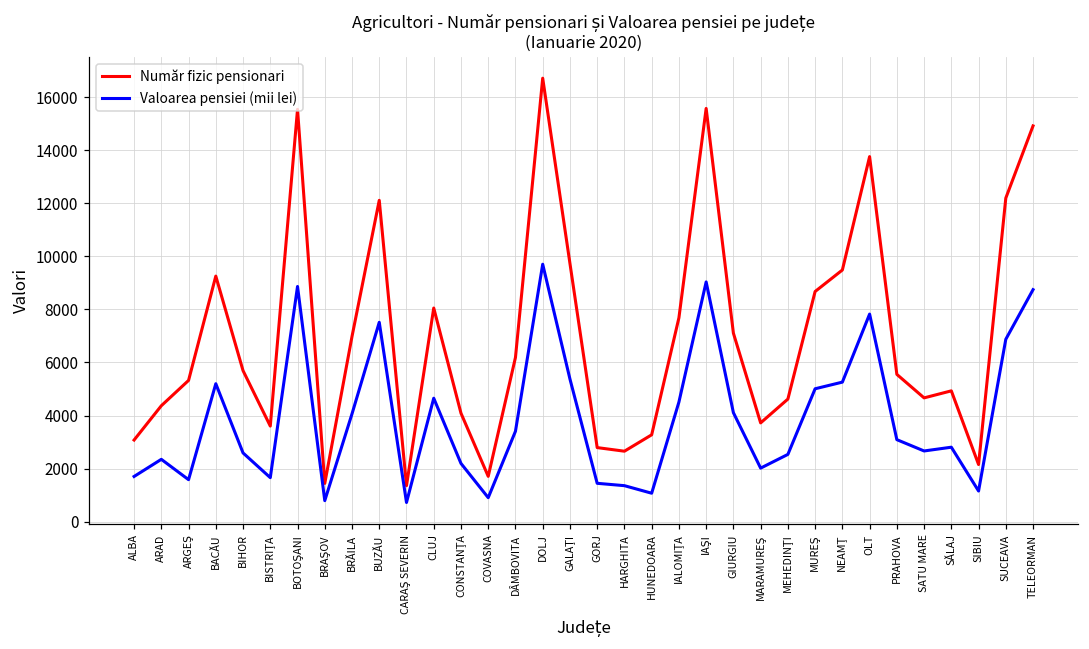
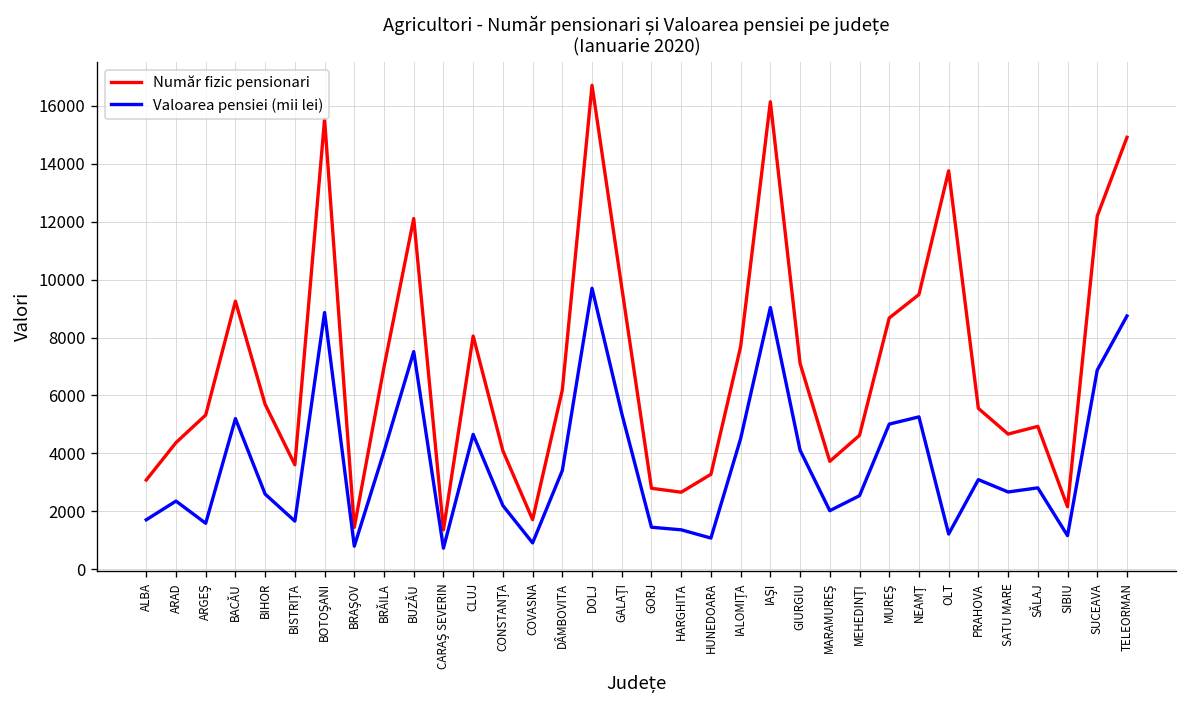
Număr fizic pensionari, IAŞI: 15600 -> 16100
Valoarea pensiei (mii lei), OLT: 7800 -> 1200
